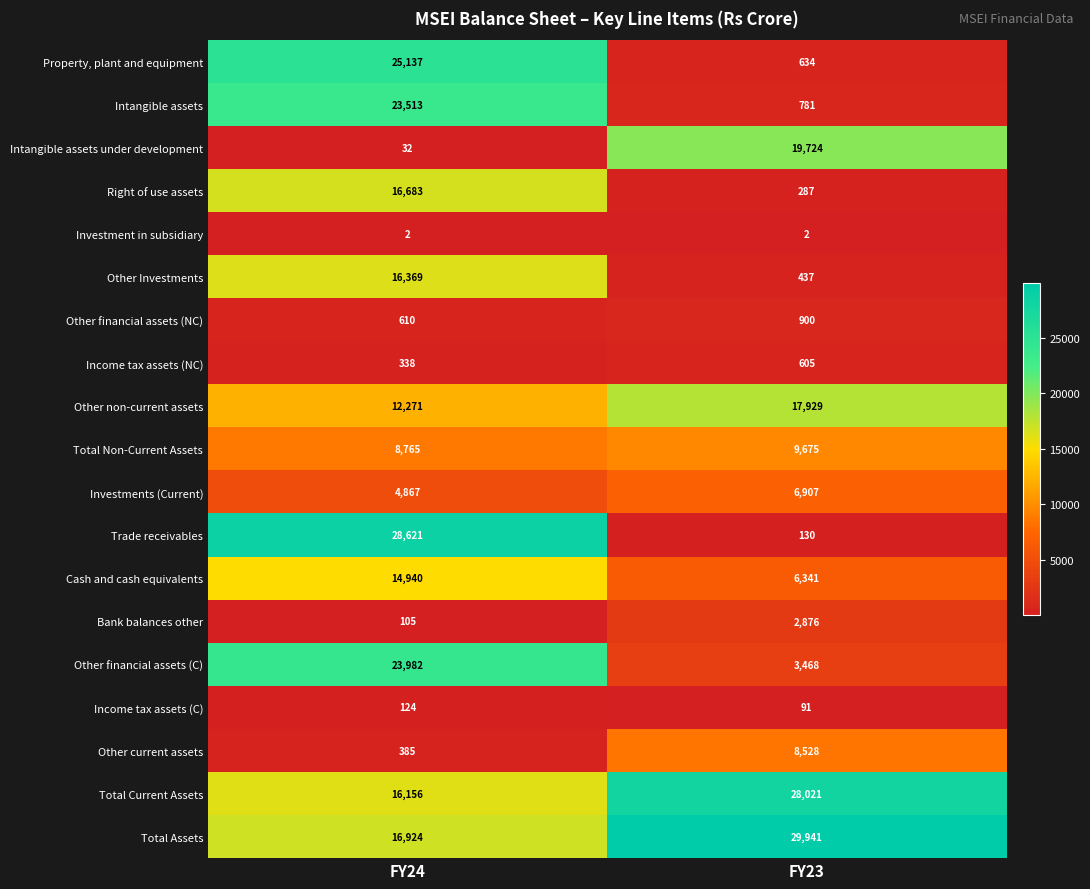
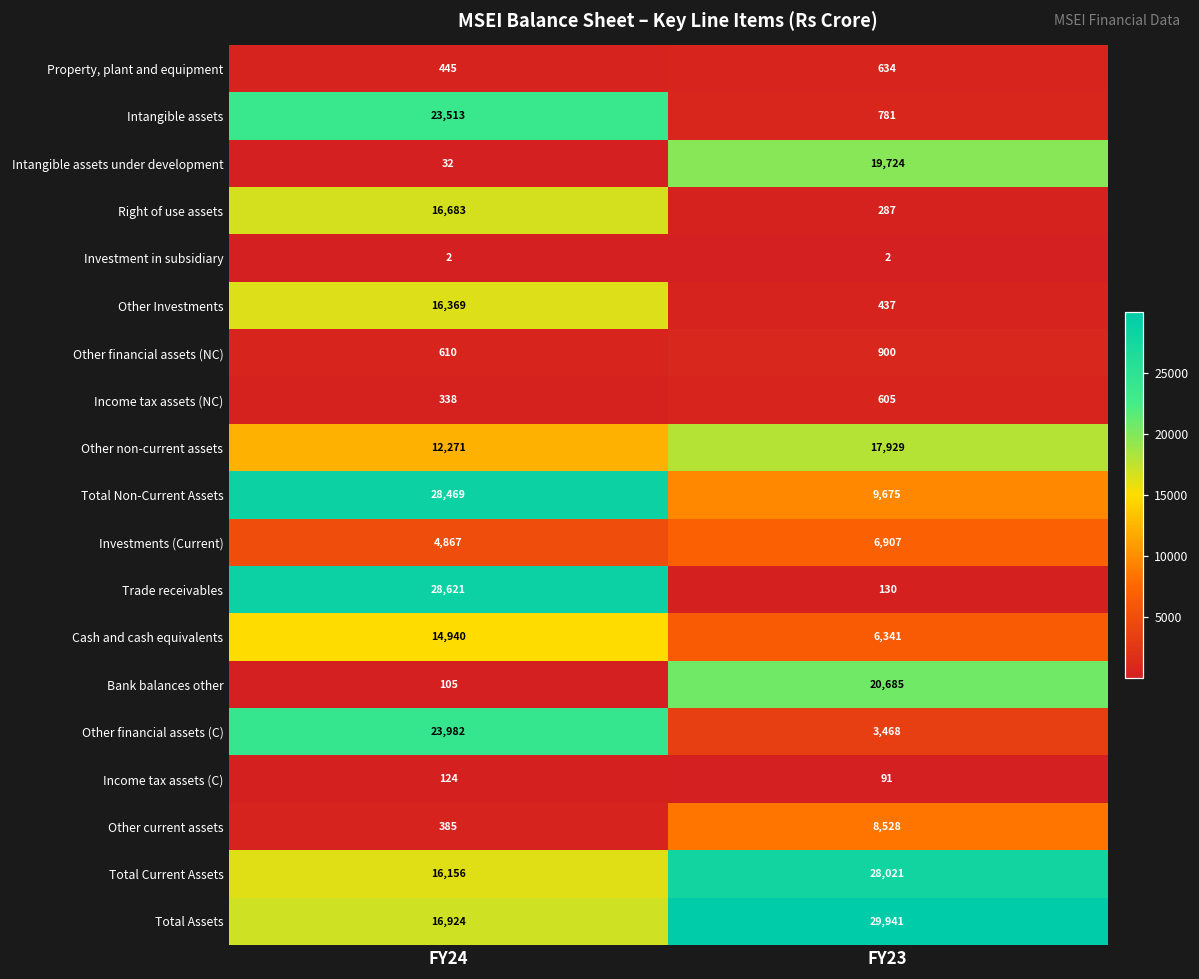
Property, plant and equipment, FY24: 25,137 -> 445
Total Non-Current Assets, FY24: 8,765 -> 28,469
Bank balances other, FY23: 2,876 -> 20,685
